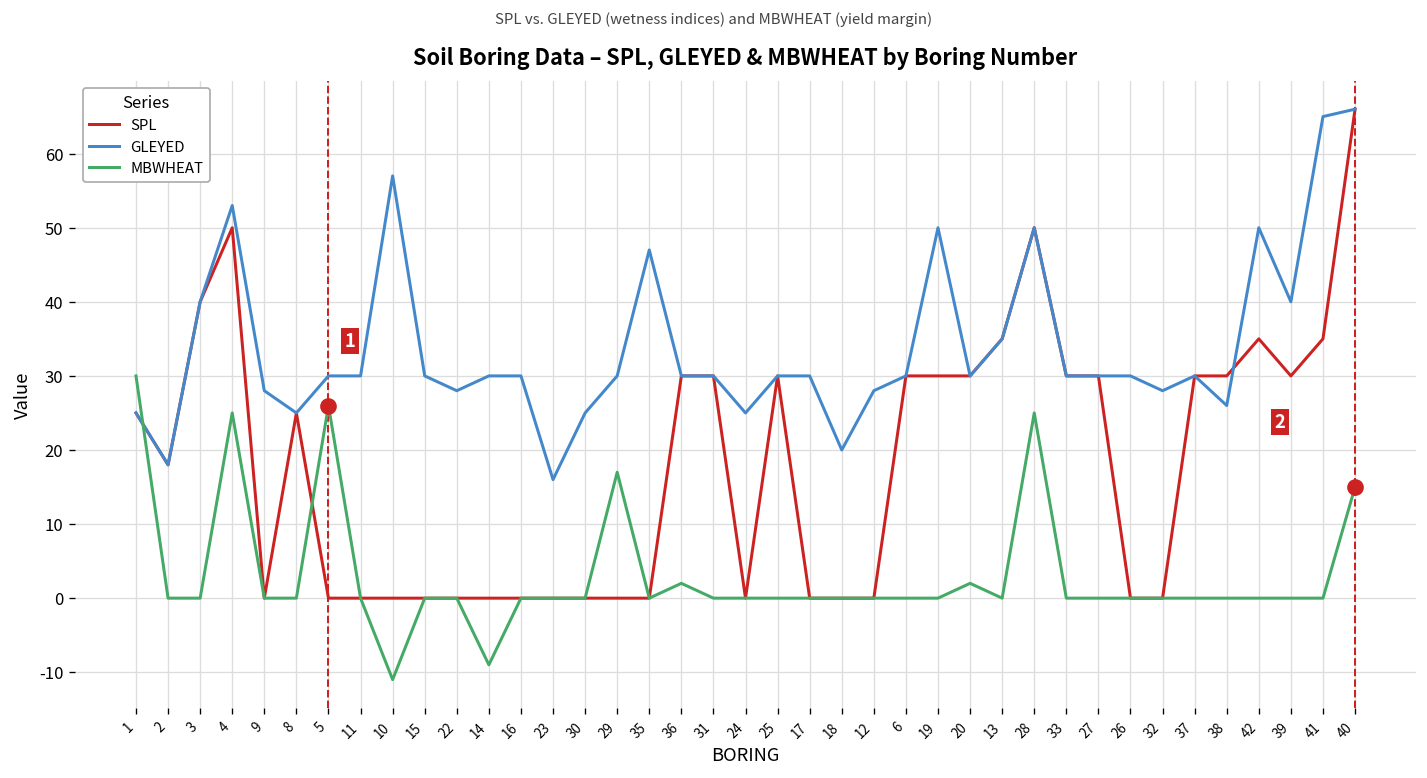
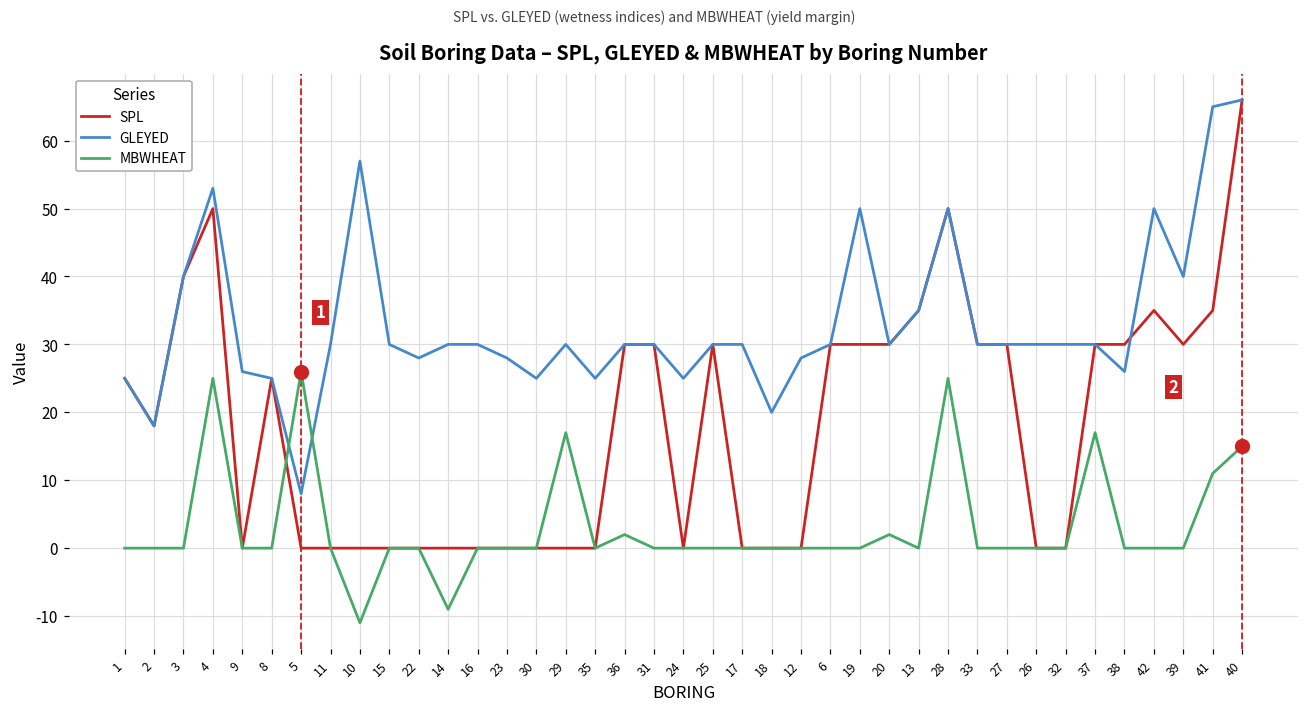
MBWHEAT, 1: 30 -> 0
GLEYED, 9: 28 -> 26
GLEYED, 5: 30 -> 8
GLEYED, 23: 16 -> 28
GLEYED, 35: 47 -> 25
GLEYED, 32: 28 -> 30
MBWHEAT, 37: 0 -> 17
MBWHEAT, 41: 0 -> 11
